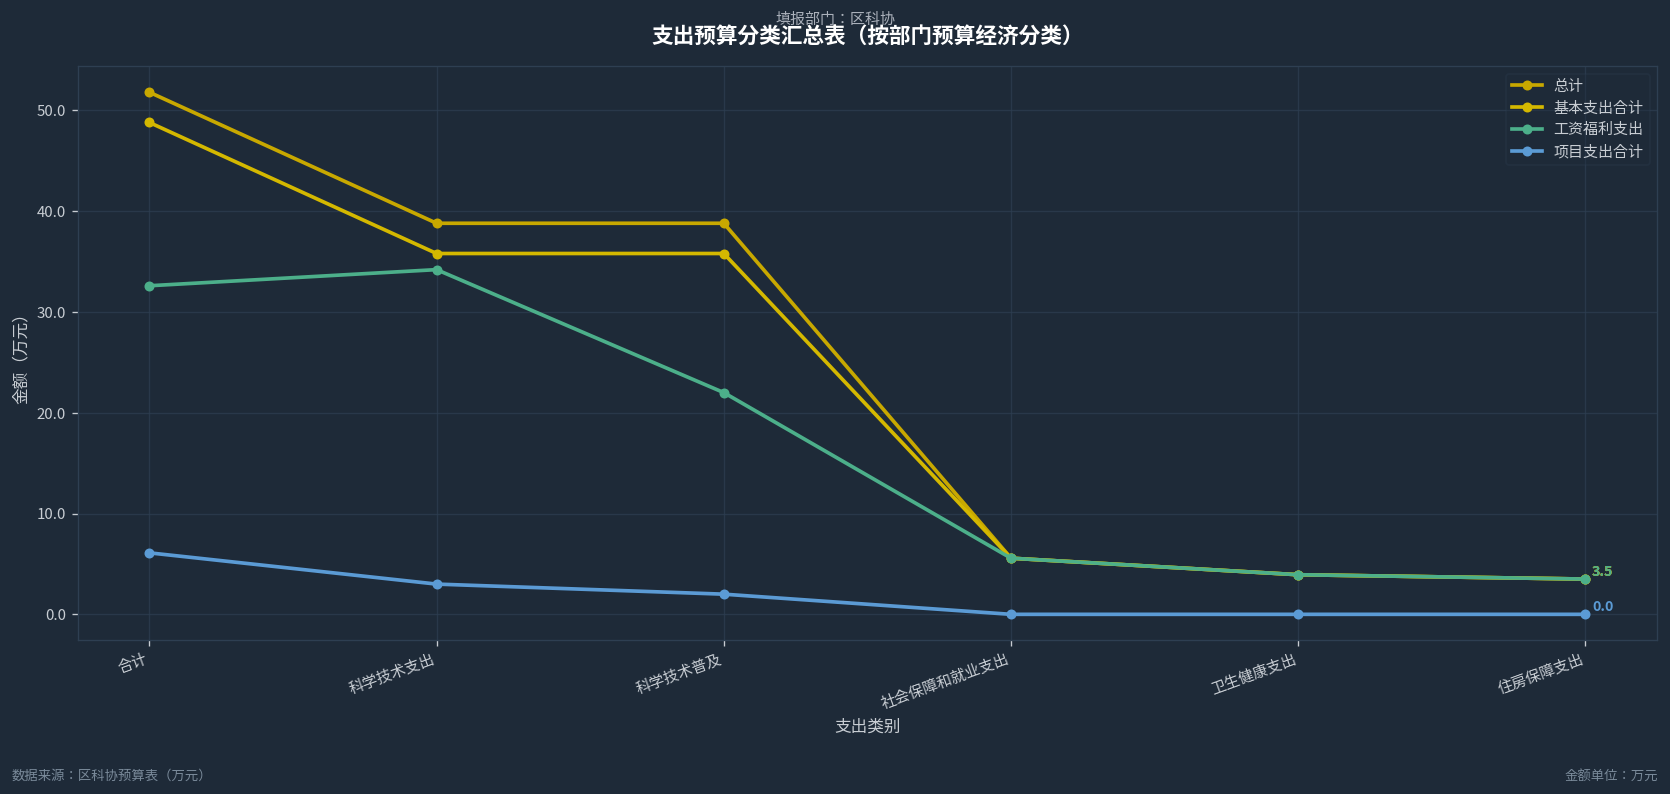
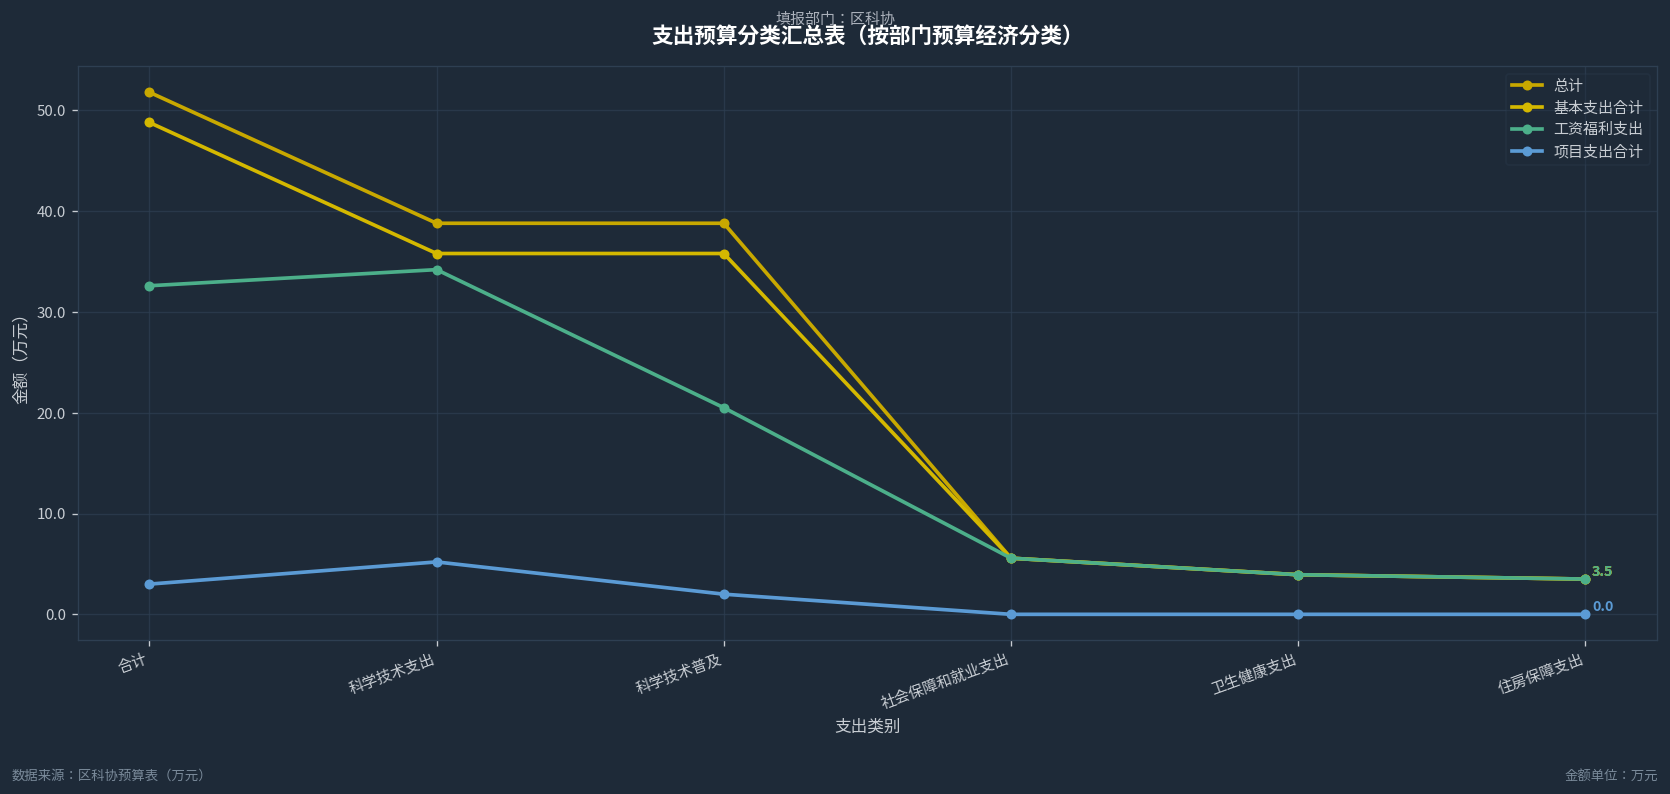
项目支出合计, 合计: 6 -> 3
项目支出合计, 科学技术支出: 3 -> 5
工资福利支出, 科学技术普及: 22 -> 21
